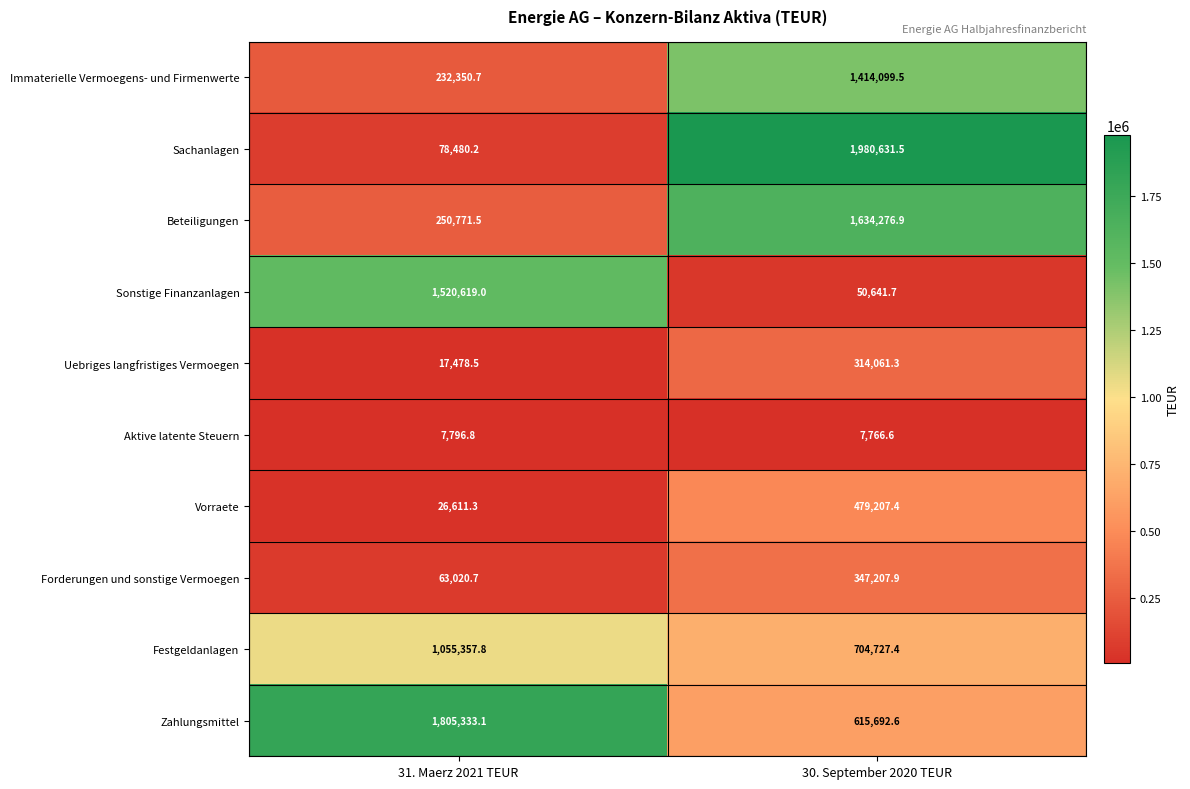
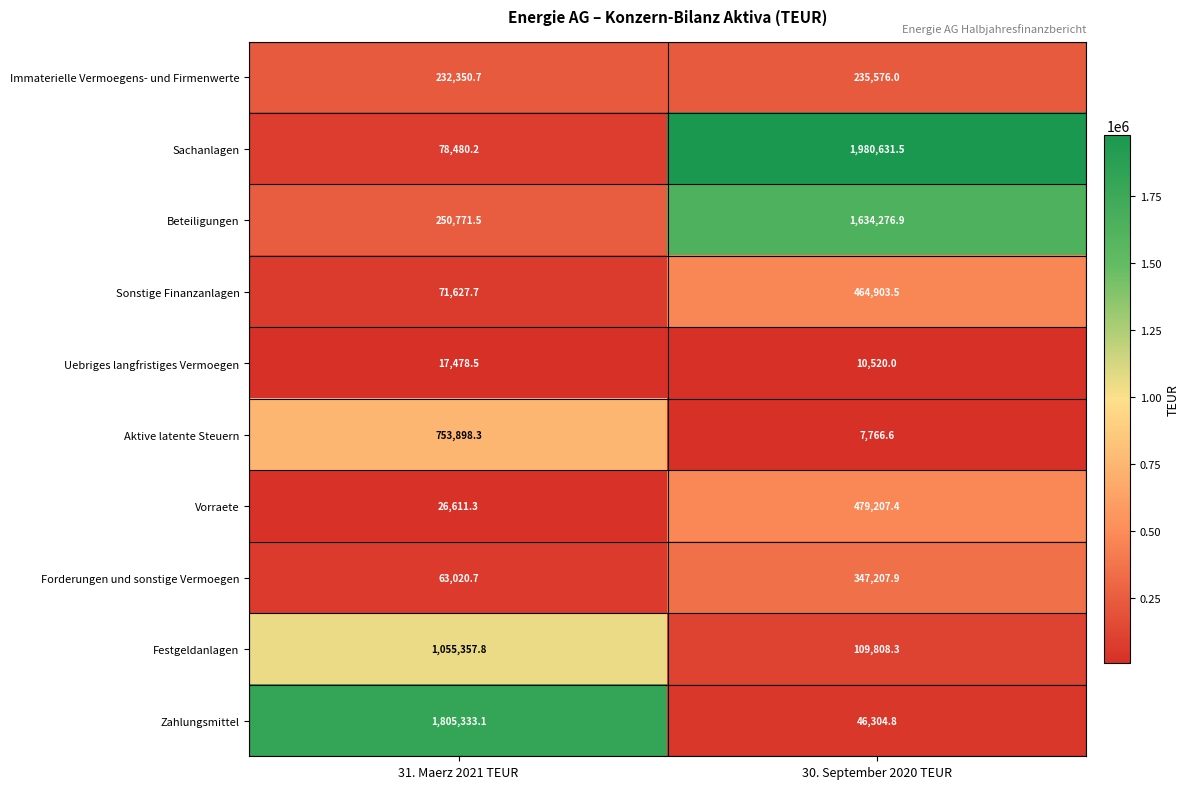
Immaterielle Vermoegens- und Firmenwerte, 30. September 2020 TEUR: 1,414,099.5 -> 235,576.0
Sonstige Finanzanlagen, 31. Maerz 2021 TEUR: 1,520,619.0 -> 71,627.7
Sonstige Finanzanlagen, 30. September 2020 TEUR: 50,641.7 -> 464,903.5
Uebriges langfristiges Vermoegen, 30. September 2020 TEUR: 314,061.3 -> 10,520.0
Aktive latente Steuern, 31. Maerz 2021 TEUR: 7,796.8 -> 753,898.3
Festgeldanlagen, 30. September 2020 TEUR: 704,727.4 -> 109,808.3
Zahlungsmittel, 30. September 2020 TEUR: 615,692.6 -> 46,304.8
